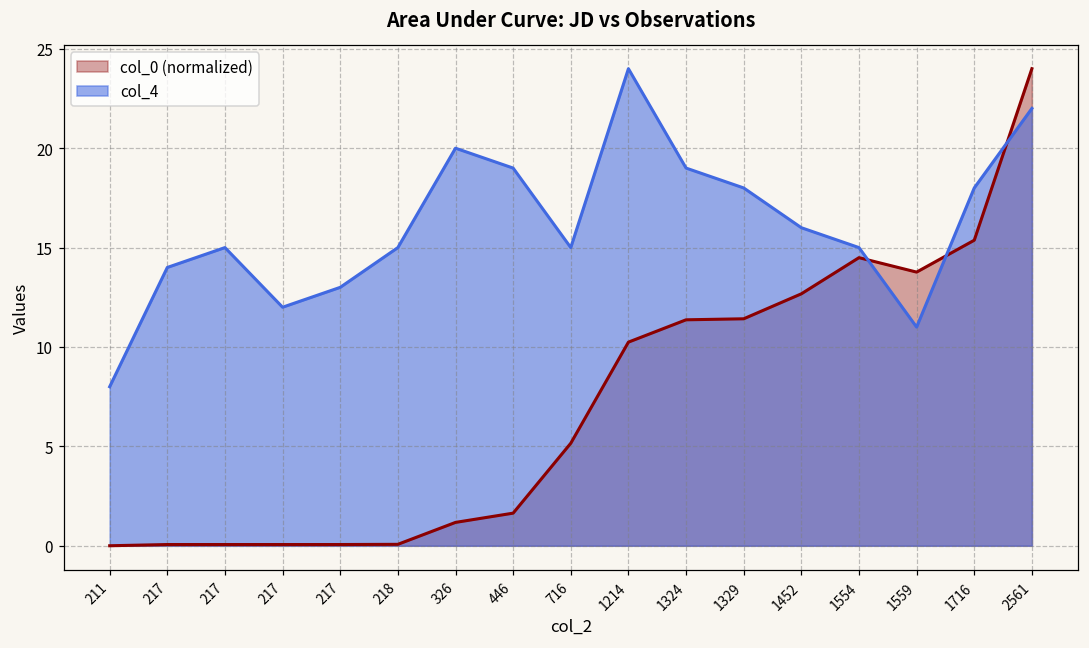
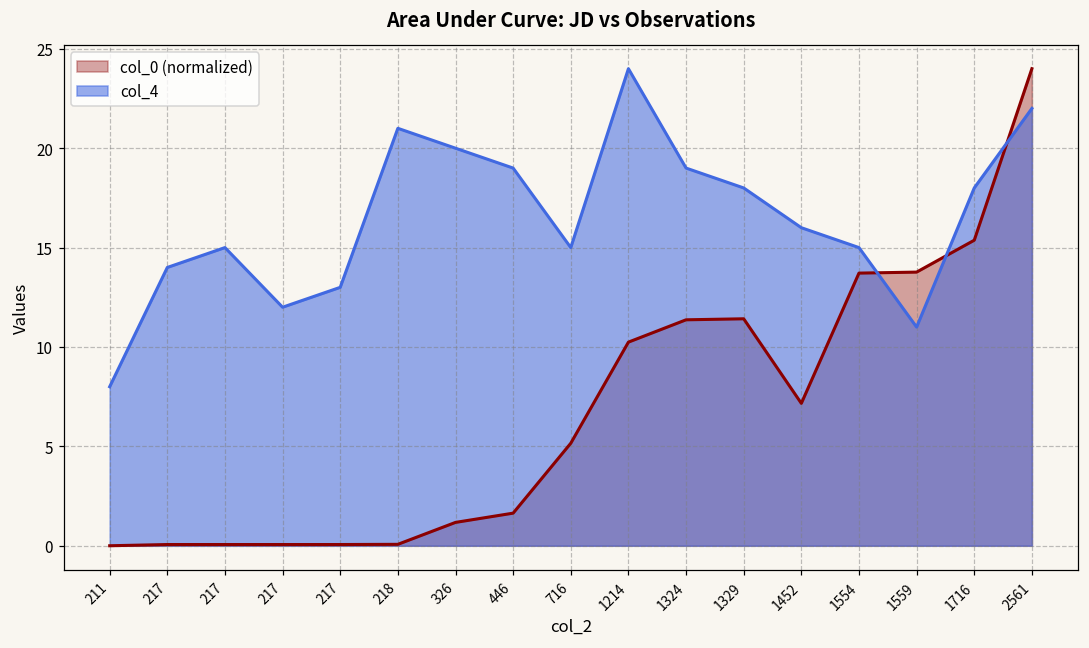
col_4, 218: 15 -> 21
col_0 (normalized), 1452: 12.7 -> 7.2
col_0 (normalized), 1554: 14.5 -> 13.7
